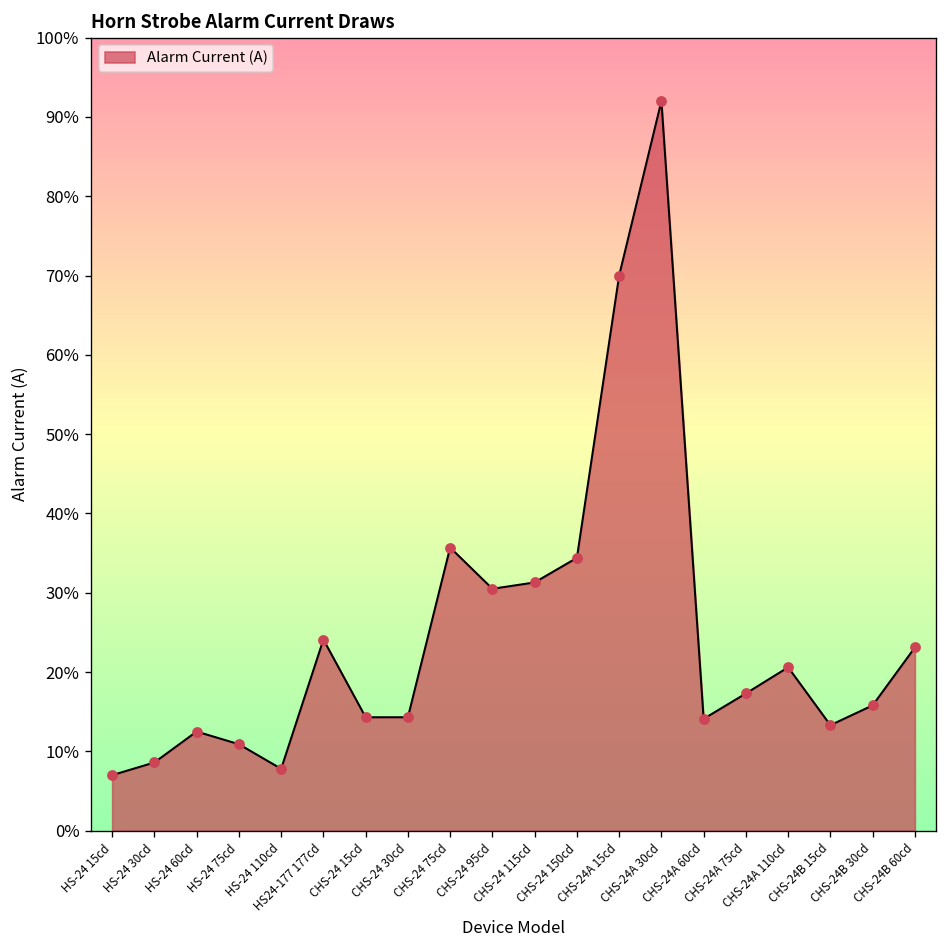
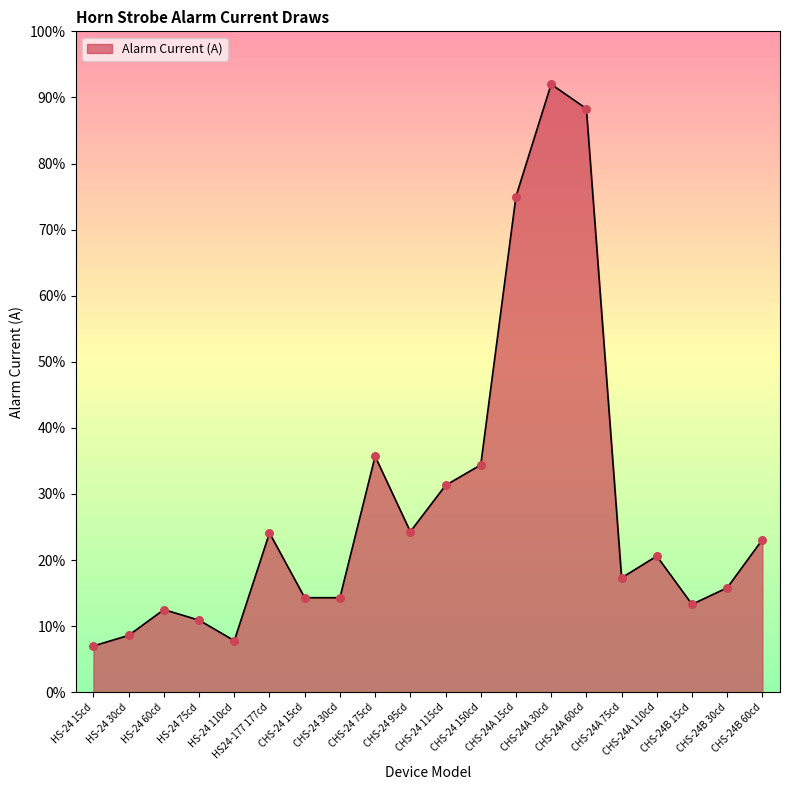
CHS-24 95cd: 31% -> 24%
CHS-24A 15cd: 70% -> 75%
CHS-24A 60cd: 14% -> 88%
